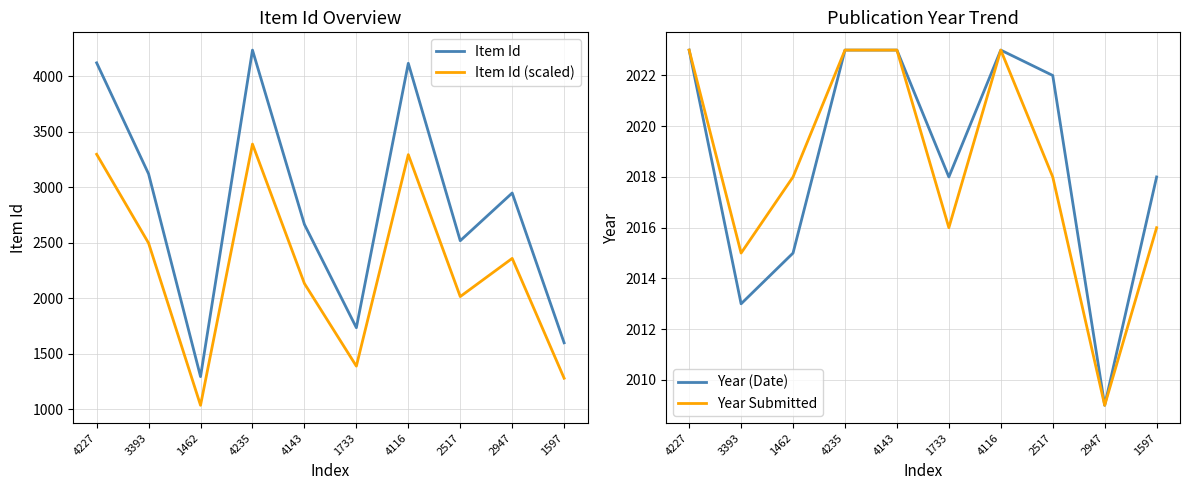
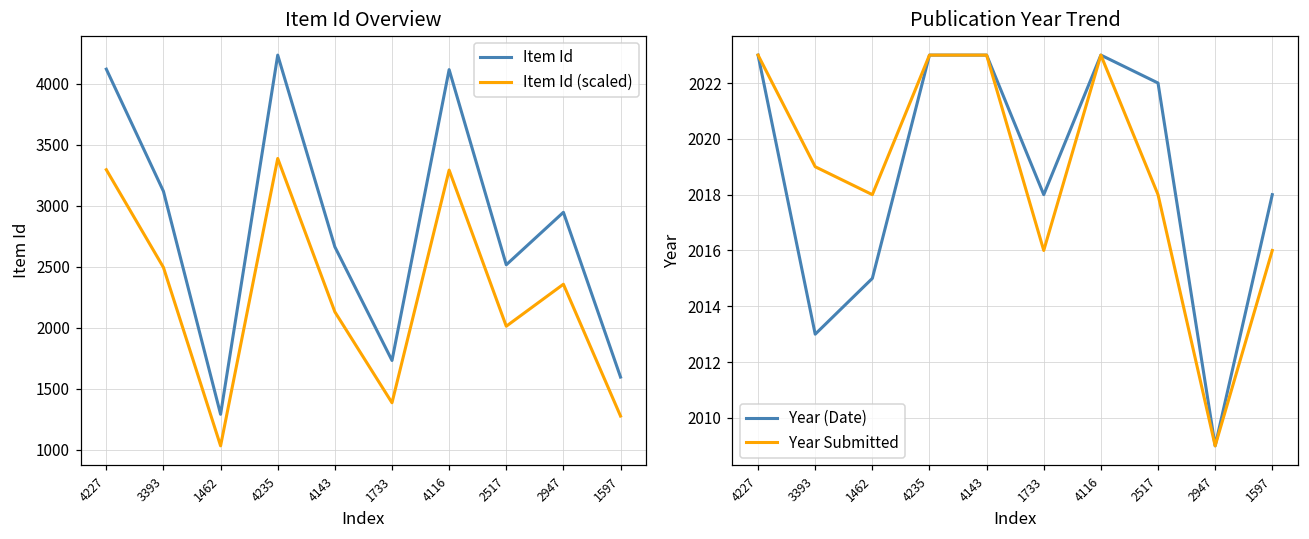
Publication Year Trend, Year Submitted, 3393: 2015 -> 2019
